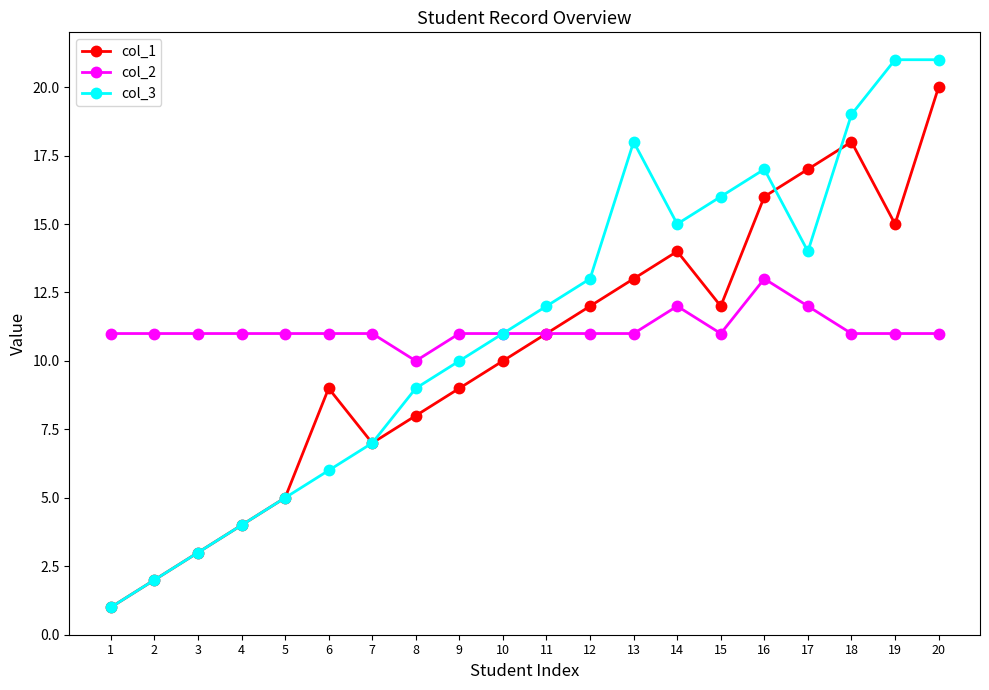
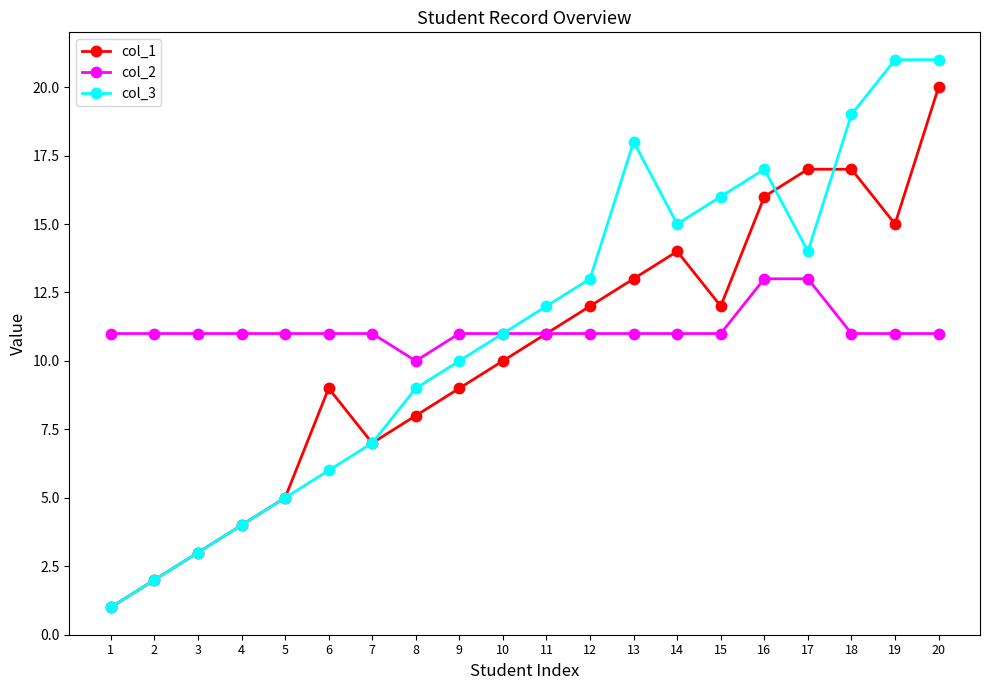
col_2, 14: 12 -> 11
col_2, 17: 12 -> 13
col_1, 18: 18 -> 17
